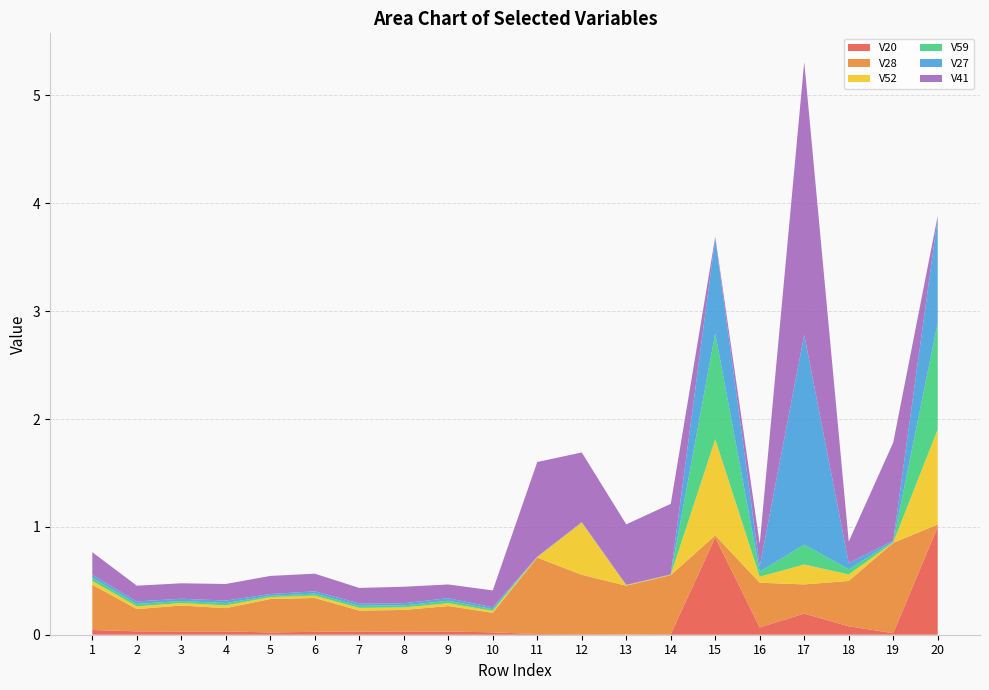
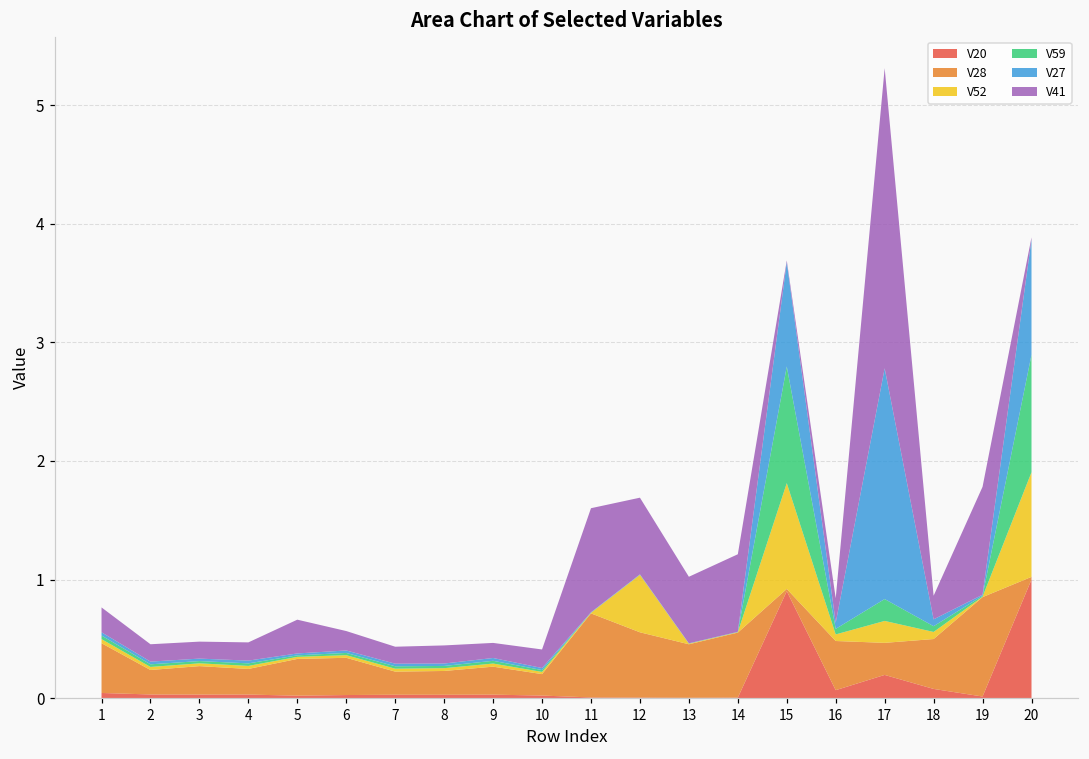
V41, 5: 0.17 -> 0.28
